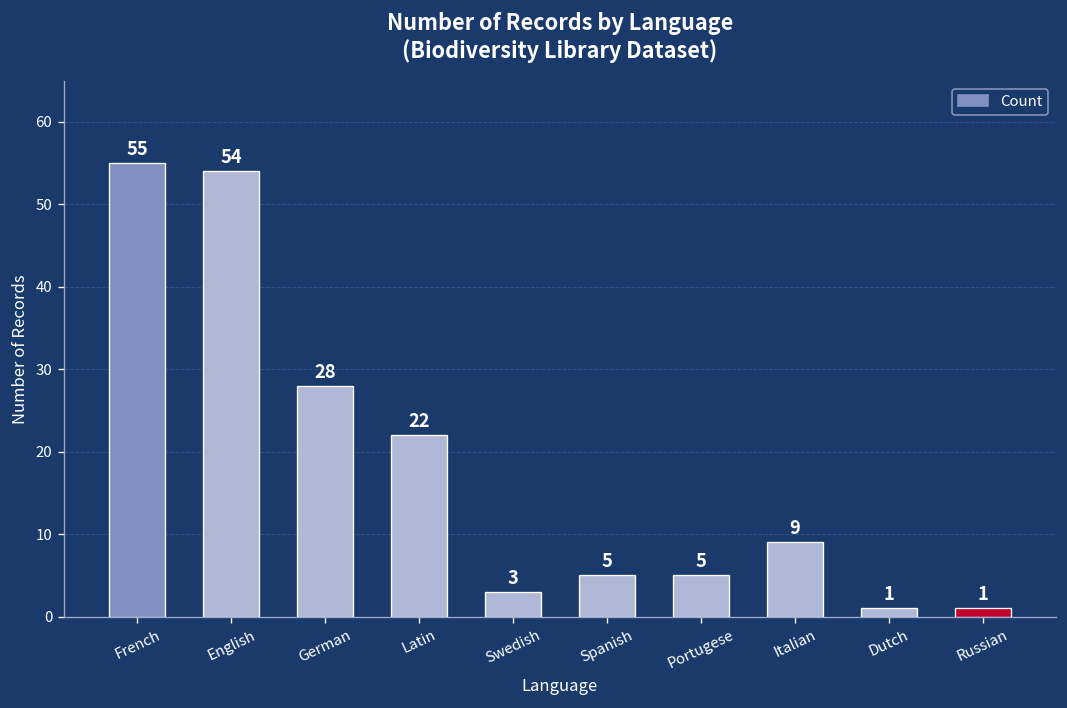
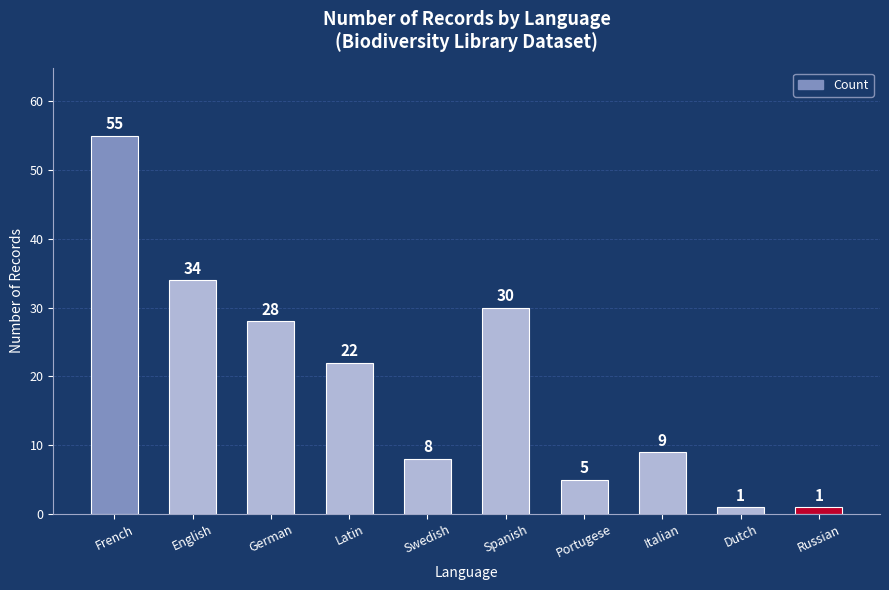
English: 54 -> 34
Swedish: 3 -> 8
Spanish: 5 -> 30
